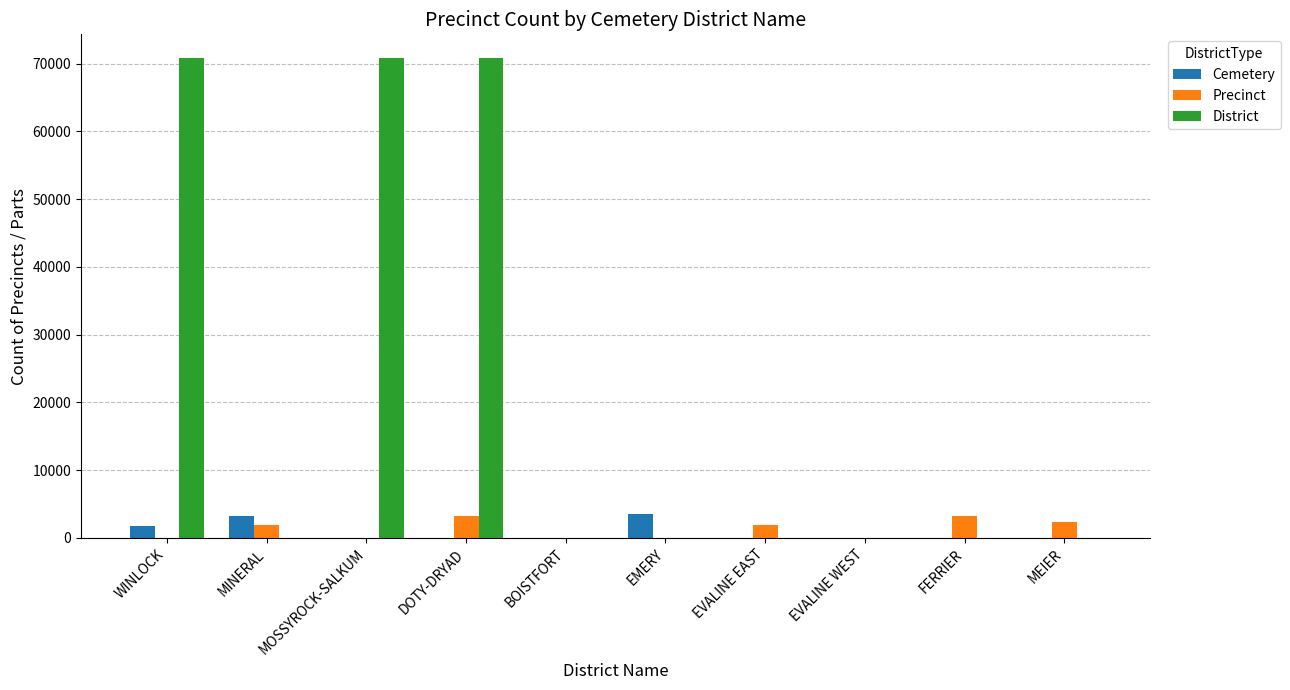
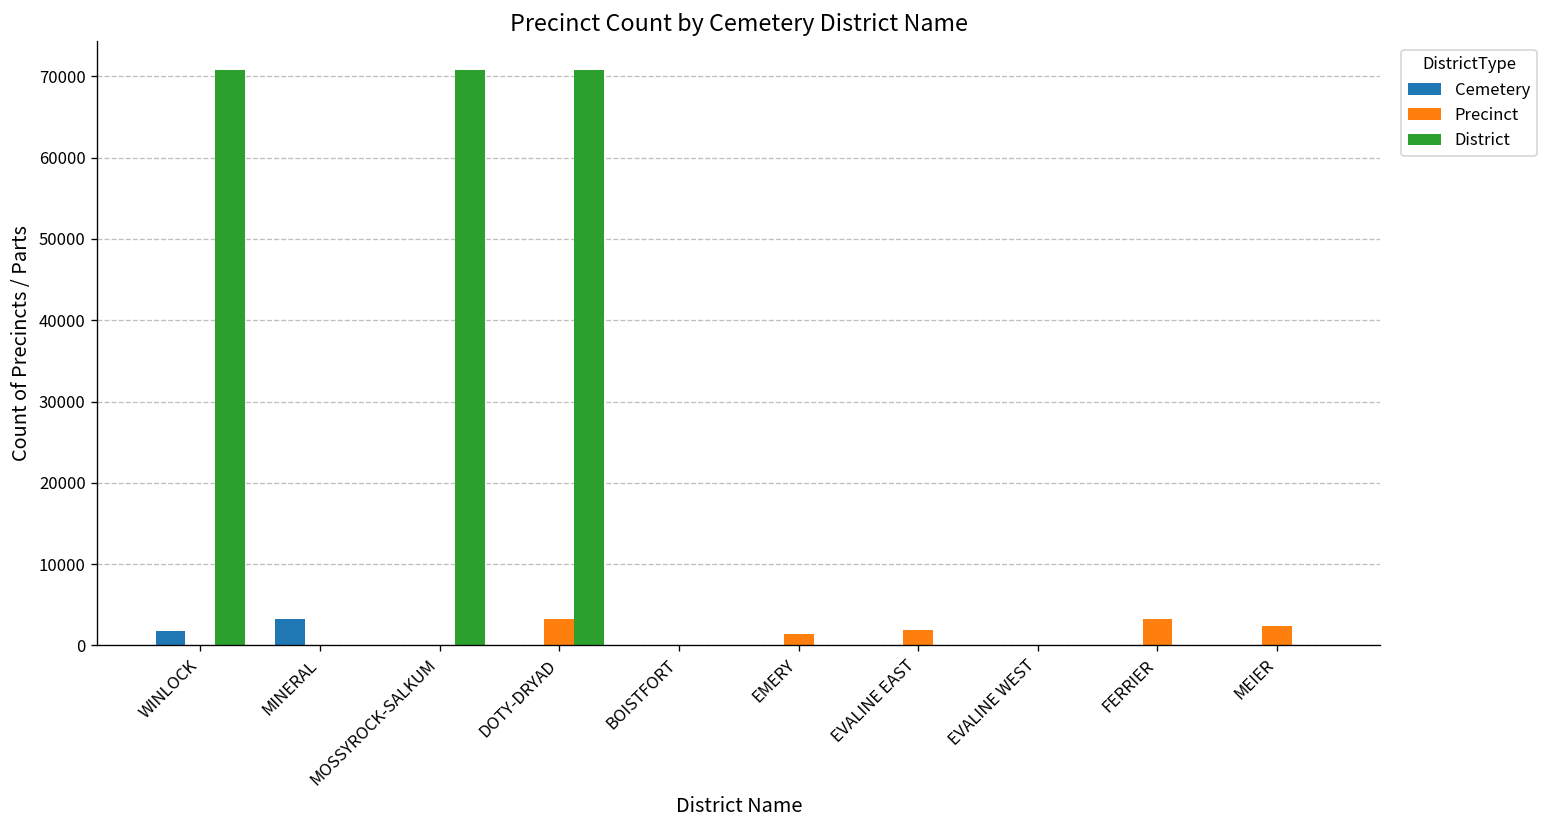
Precinct, MINERAL: 2000 -> 0
Cemetery, EMERY: 4000 -> 0
Precinct, EMERY: 0 -> 1000
